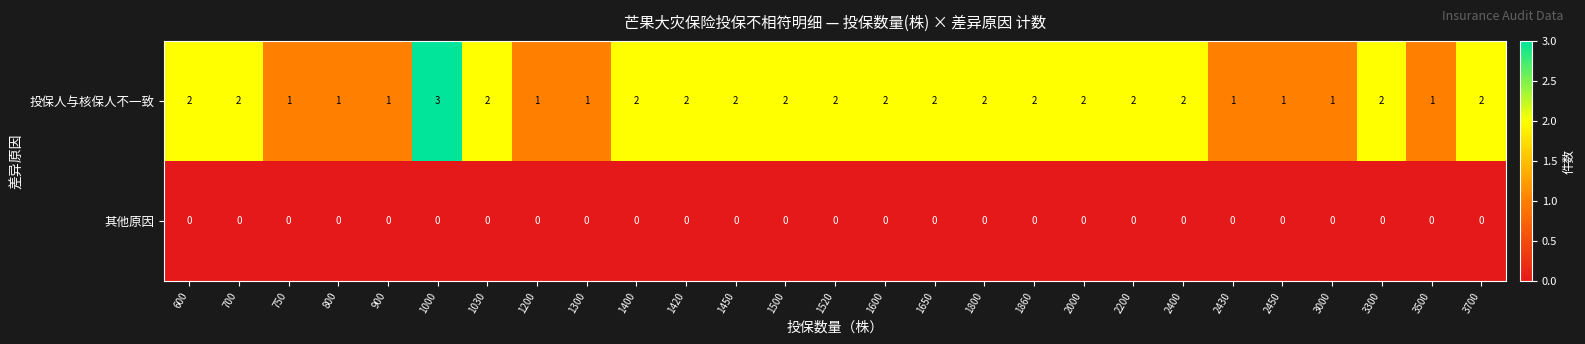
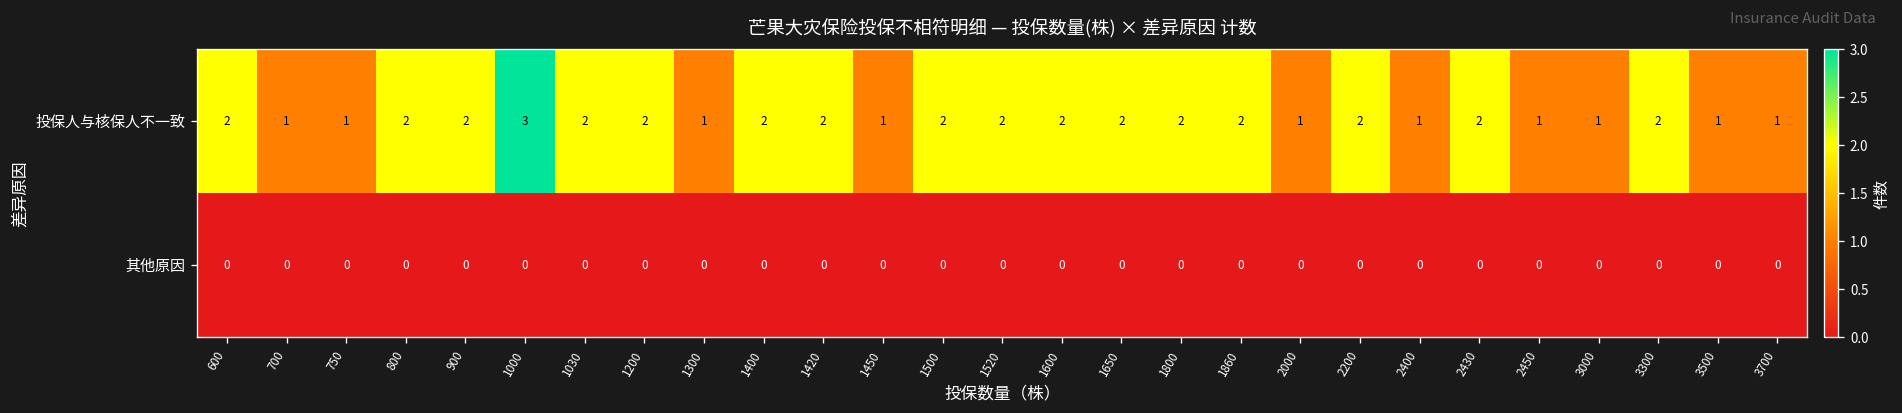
投保人与核保人不一致, 700: 2 -> 1
投保人与核保人不一致, 800: 1 -> 2
投保人与核保人不一致, 900: 1 -> 2
投保人与核保人不一致, 1200: 1 -> 2
投保人与核保人不一致, 1450: 2 -> 1
投保人与核保人不一致, 2000: 2 -> 1
投保人与核保人不一致, 2400: 2 -> 1
投保人与核保人不一致, 2430: 1 -> 2
投保人与核保人不一致, 3700: 2 -> 1
